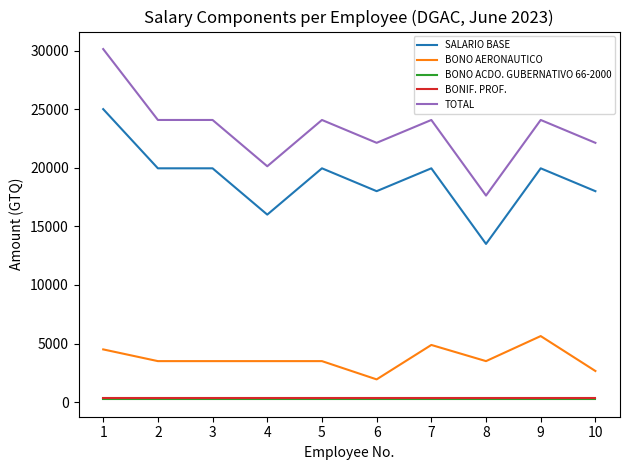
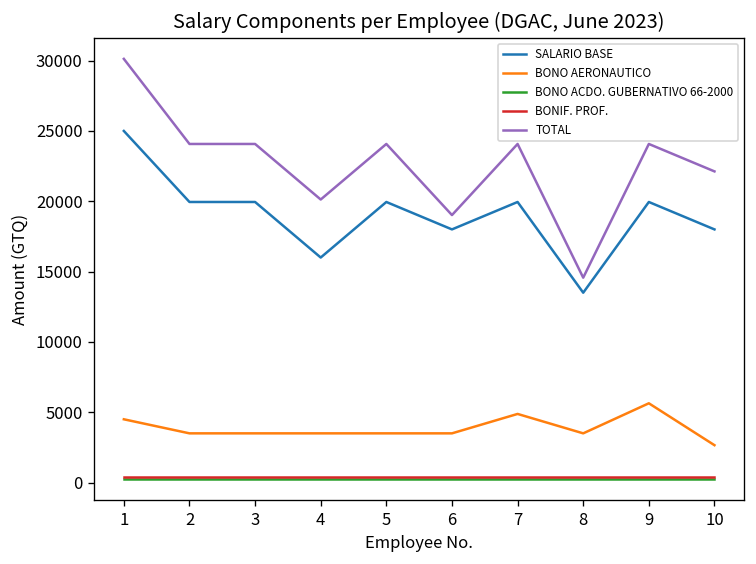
BONO AERONAUTICO, 6: 1900 -> 3500
TOTAL, 6: 22100 -> 19000
TOTAL, 8: 17600 -> 14600
